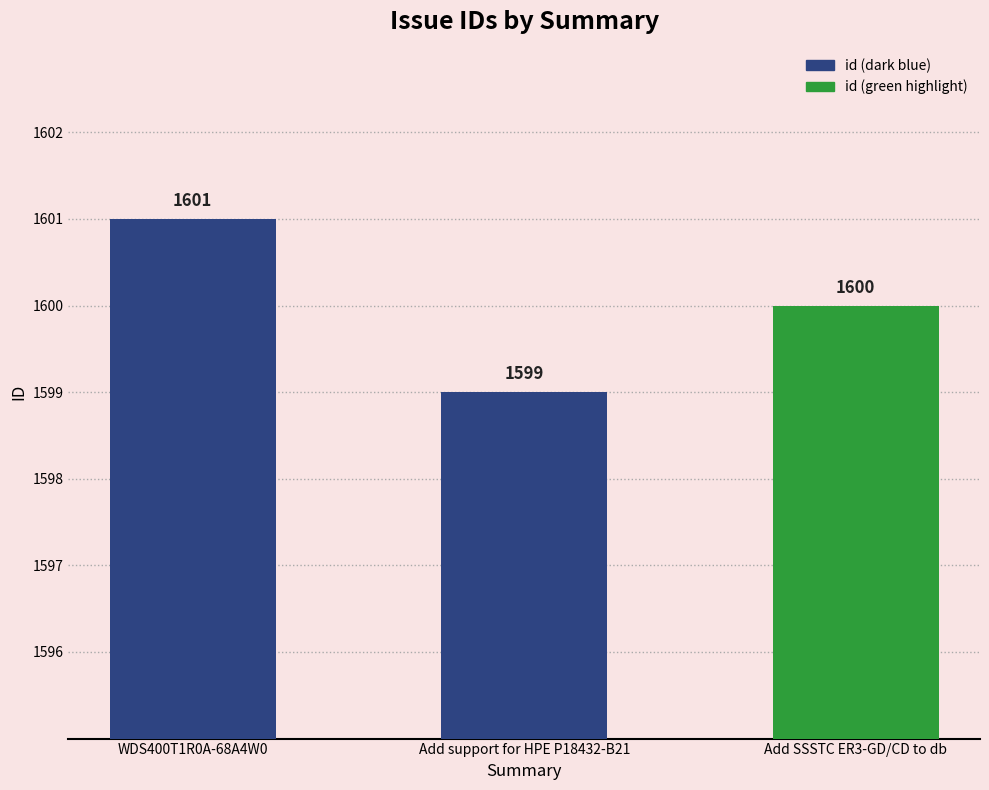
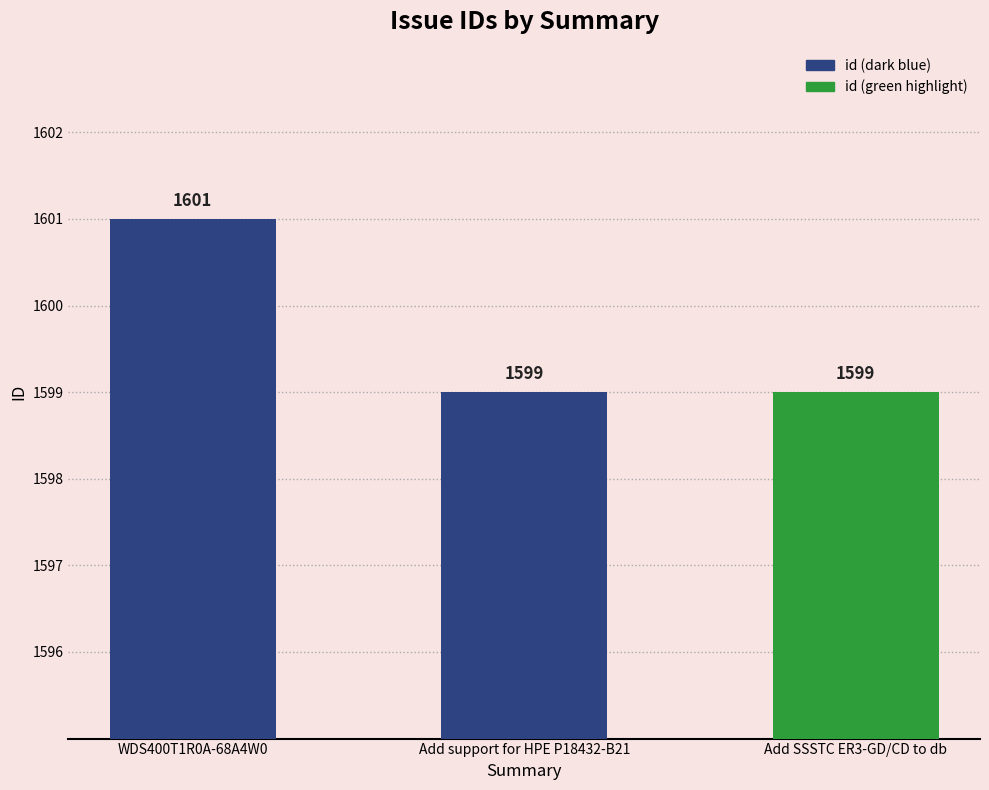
Add SSSTC ER3-GD/CD to db: 1600 -> 1599
